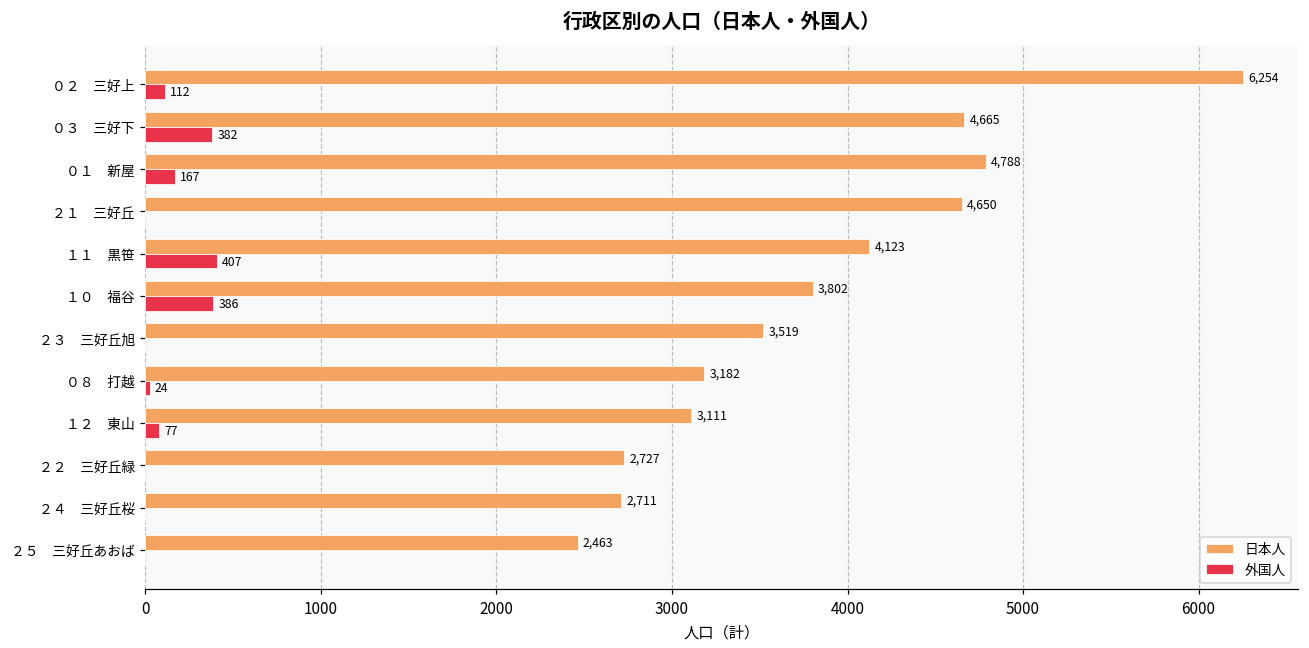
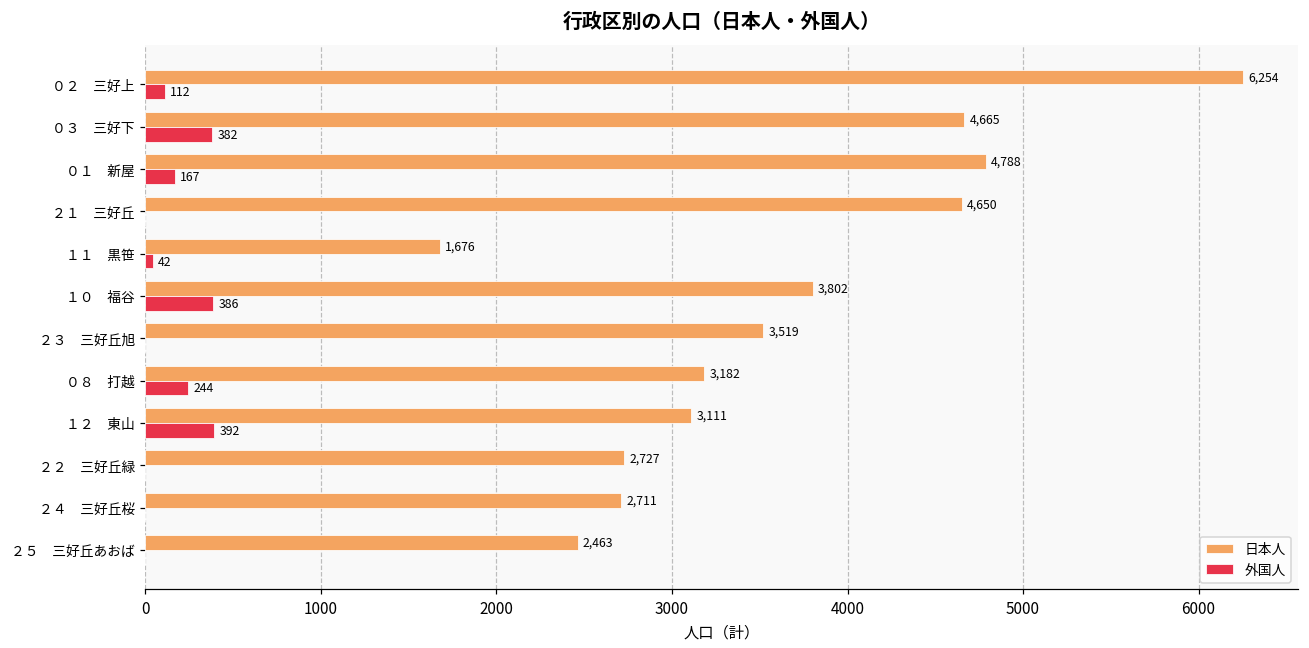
日本人, １１ 黒笹: 4,123 -> 1,676
外国人, １１ 黒笹: 407 -> 42
外国人, ０８ 打越: 24 -> 244
外国人, １２ 東山: 77 -> 392
